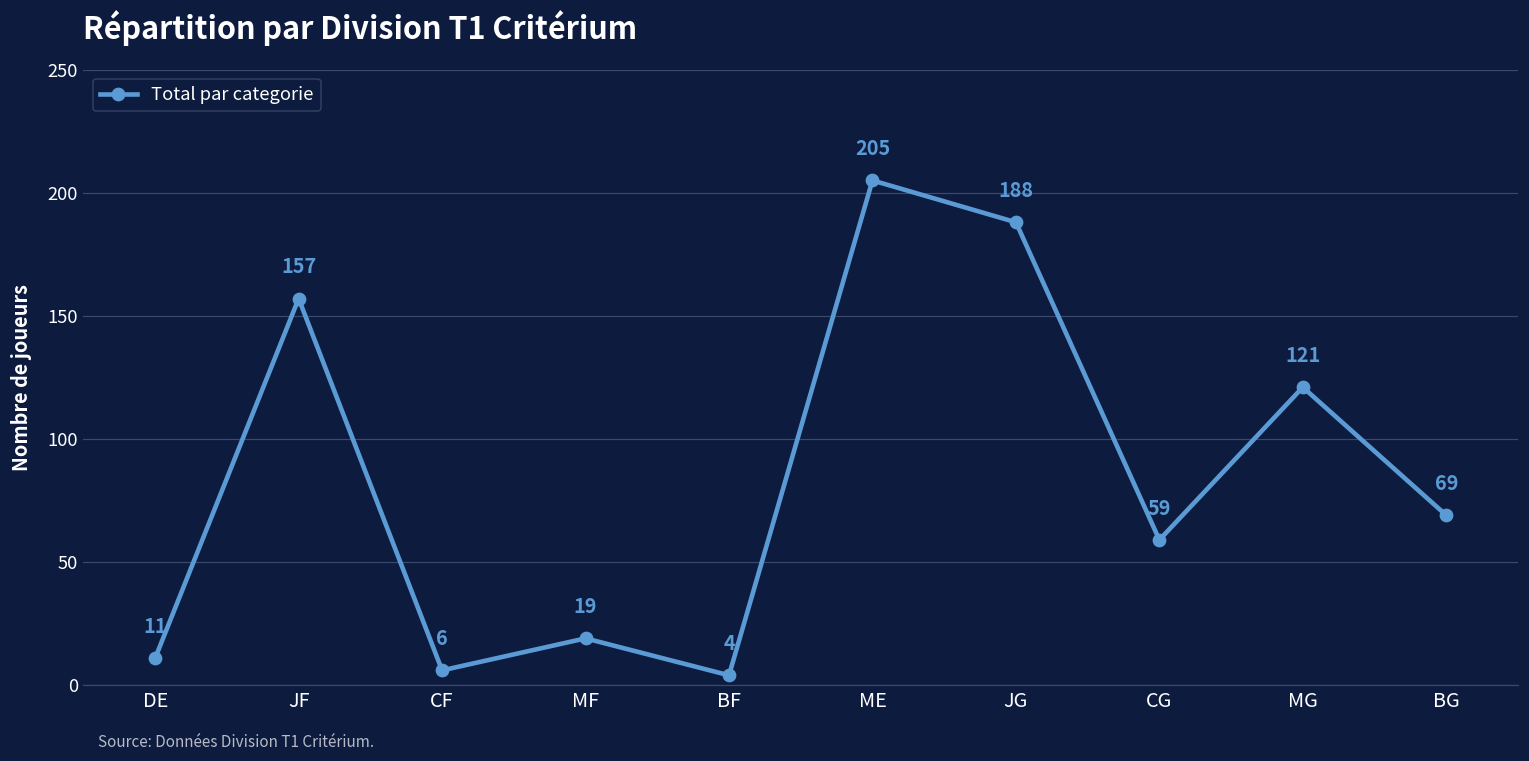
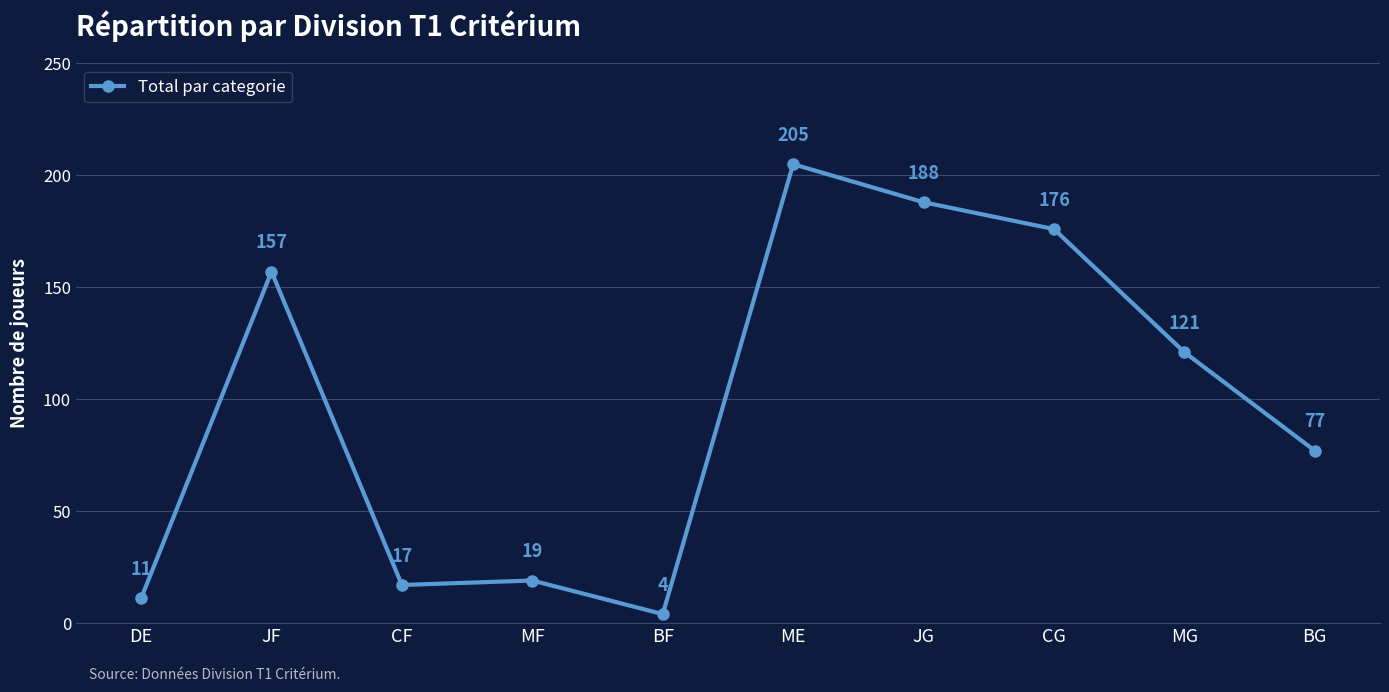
CF: 6 -> 17
CG: 59 -> 176
BG: 69 -> 77
